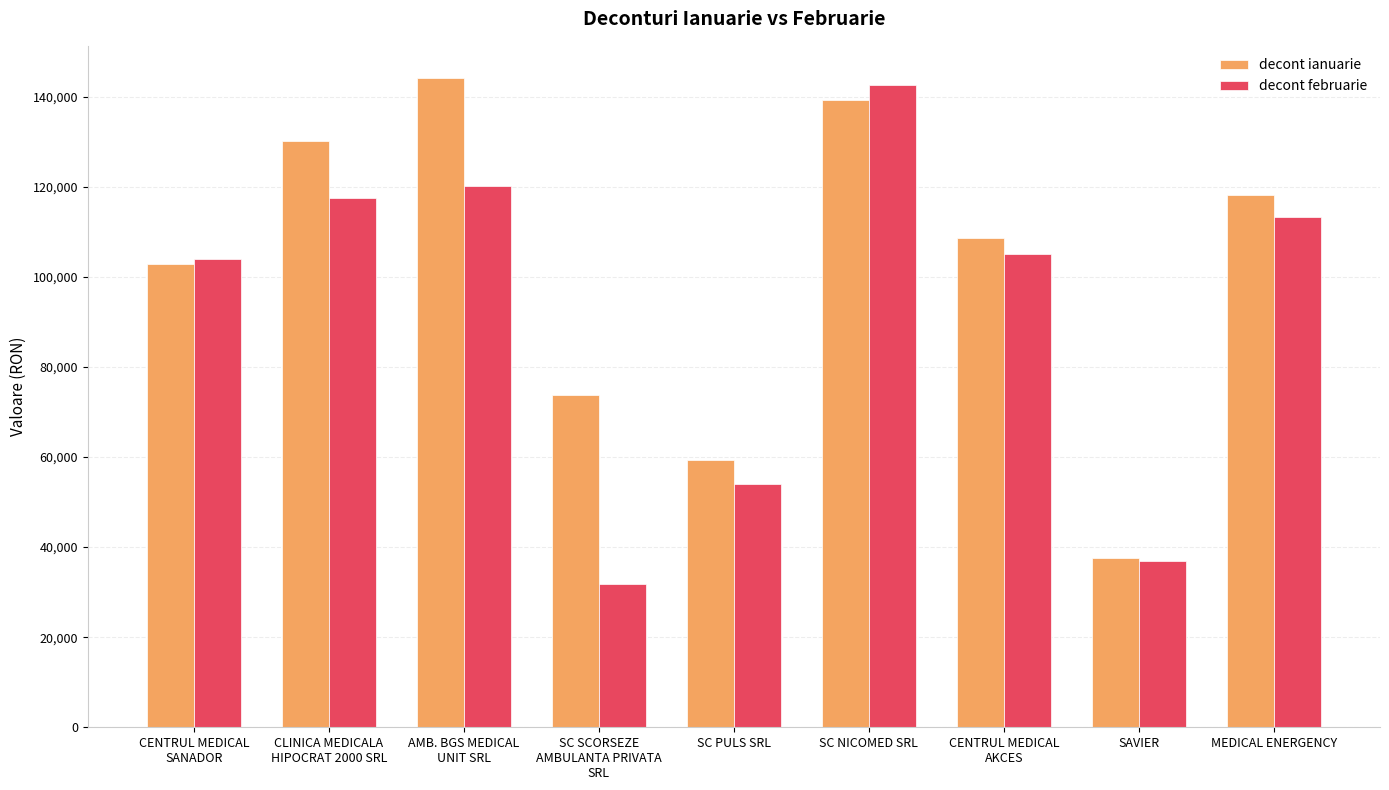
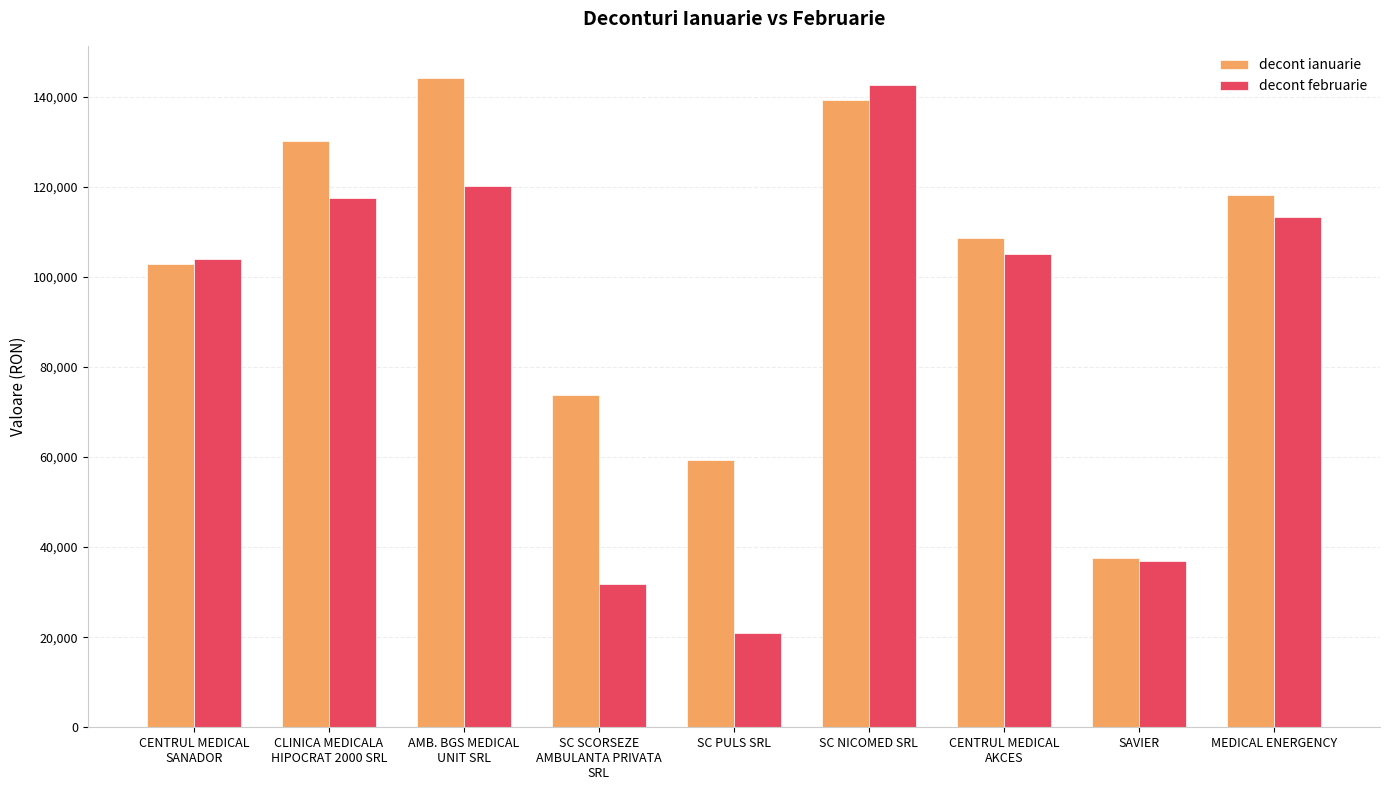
decont februarie, SC PULS SRL: 54,000 -> 21,000
